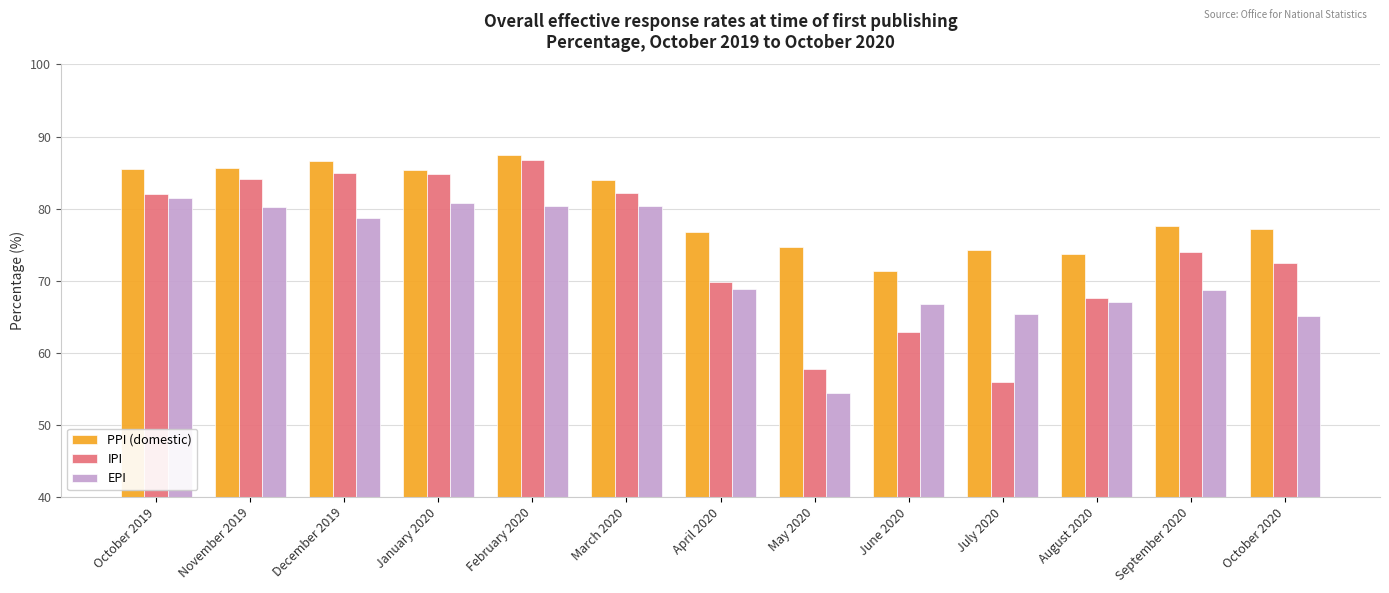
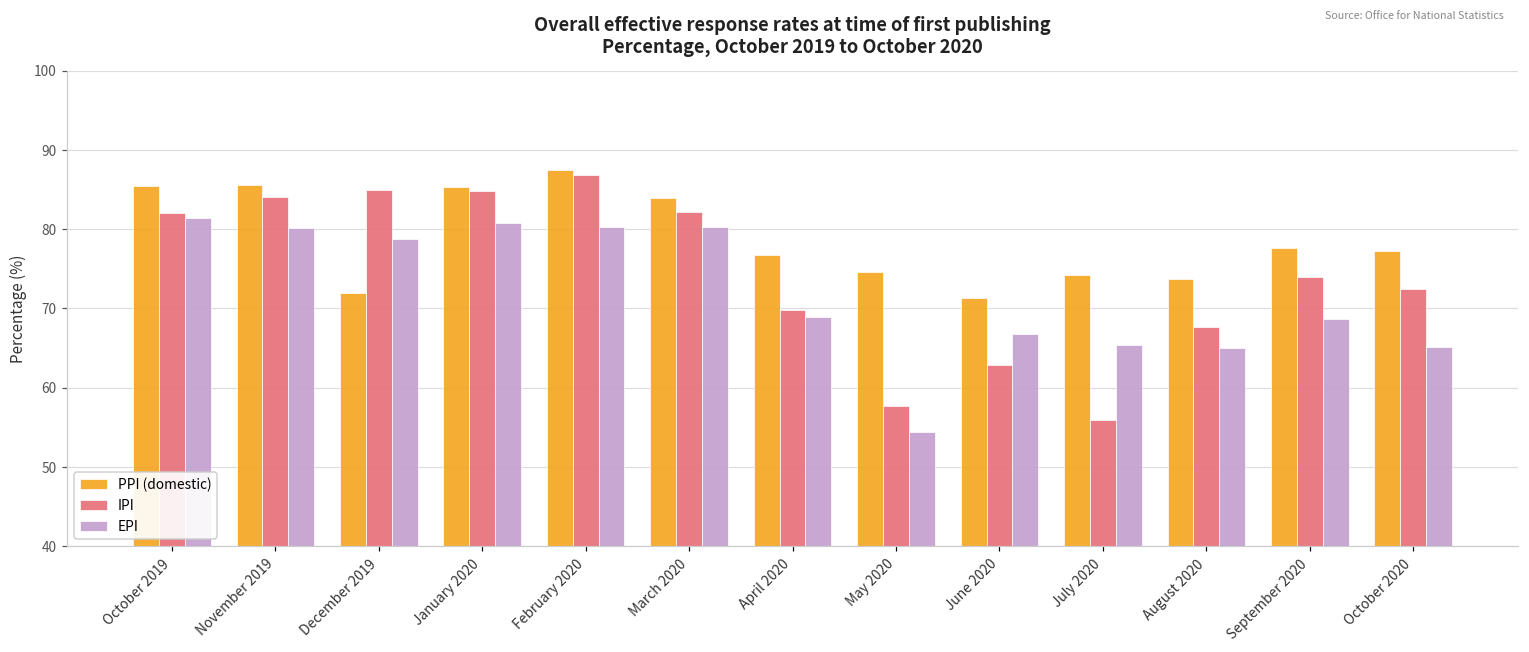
PPI (domestic), December 2019: 87 -> 72
EPI, August 2020: 67 -> 65
